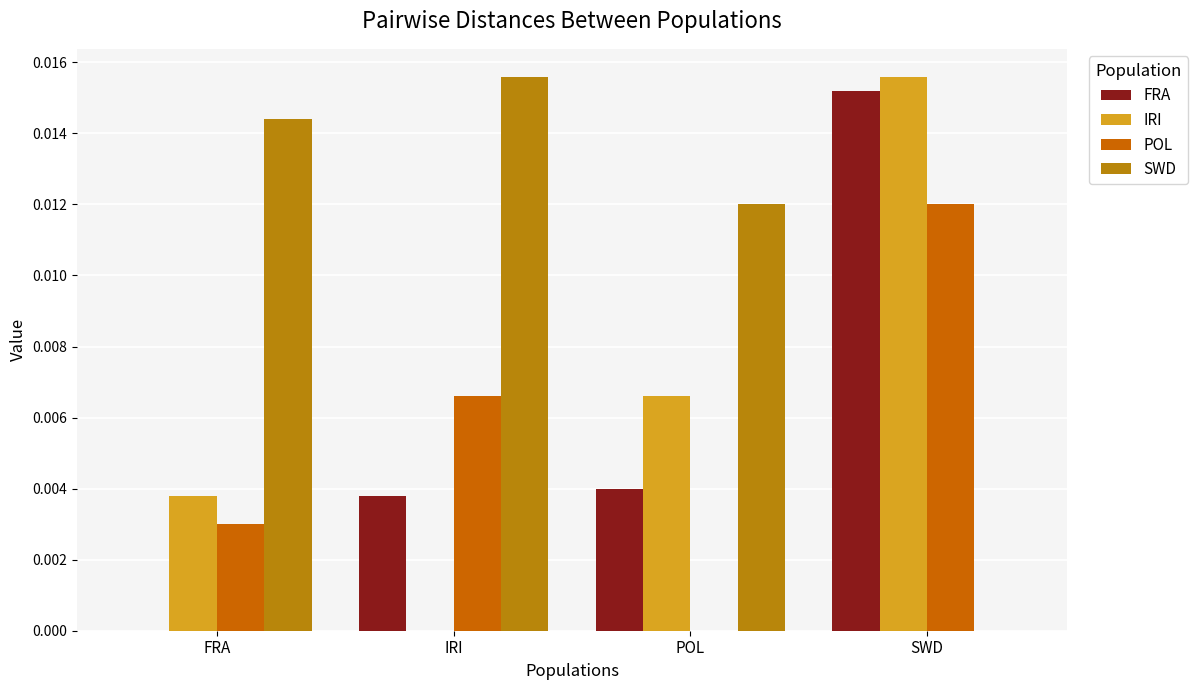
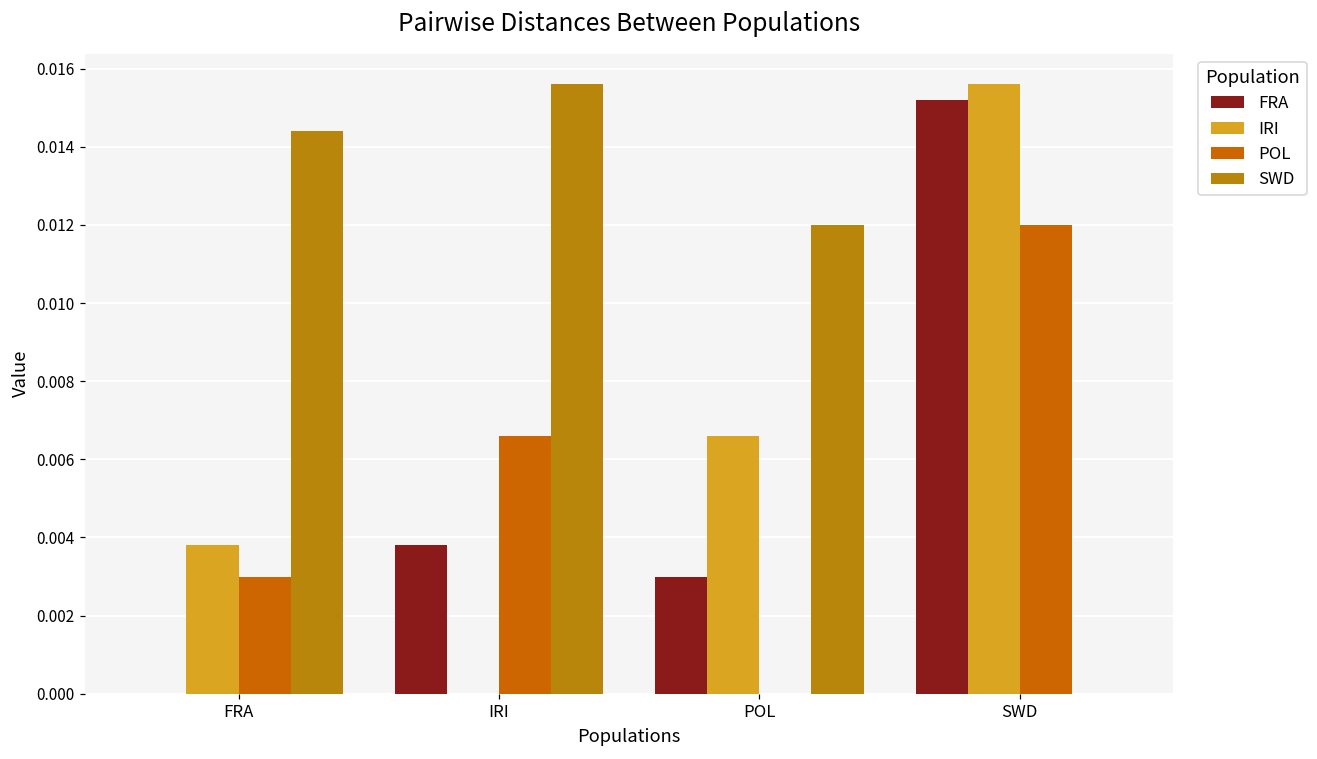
FRA, POL: 0.004 -> 0.003
